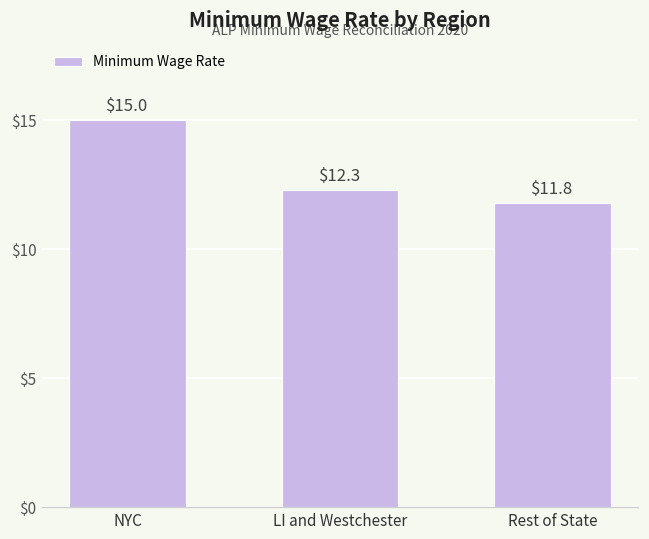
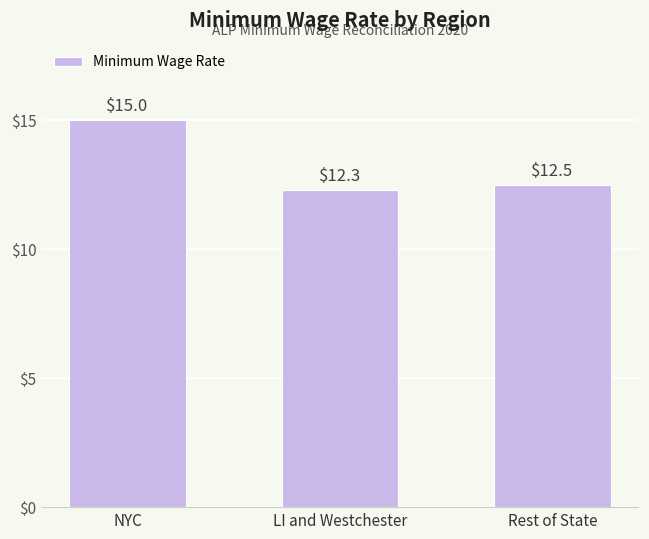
Rest of State: $11.8 -> $12.5
